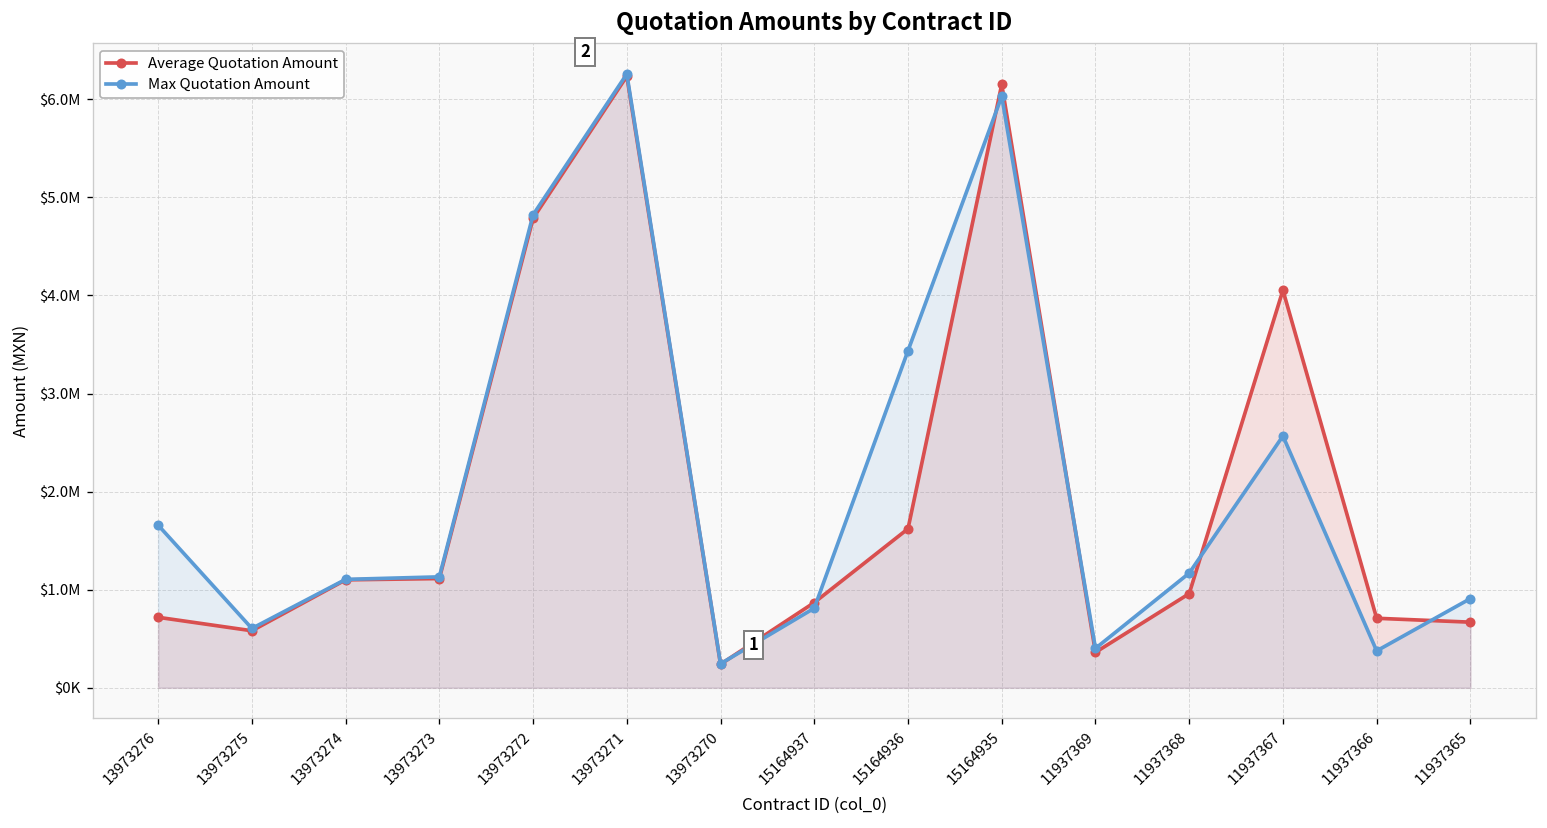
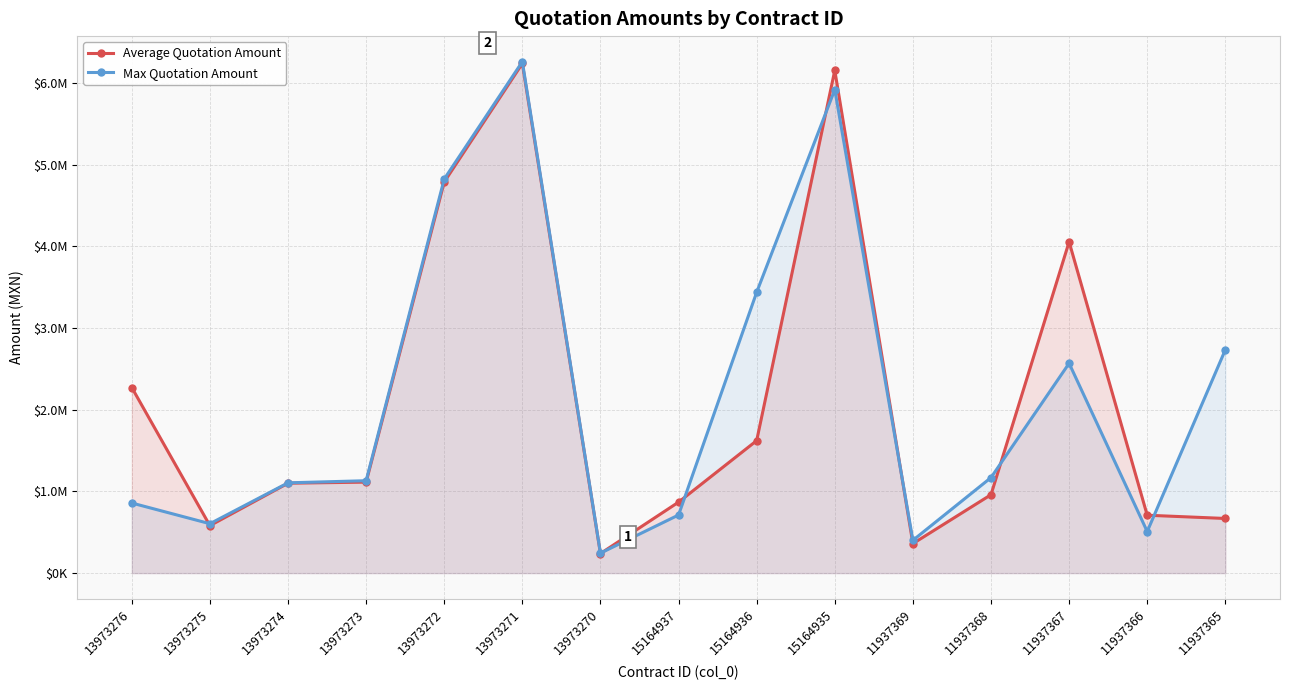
Average Quotation Amount, 13973276: $700000 -> $2300000
Max Quotation Amount, 13973276: $1700000 -> $900000
Max Quotation Amount, 15164937: $800000 -> $700000
Max Quotation Amount, 15164935: $6000000 -> $5900000
Max Quotation Amount, 11937366: $400000 -> $500000
Max Quotation Amount, 11937365: $900000 -> $2700000
